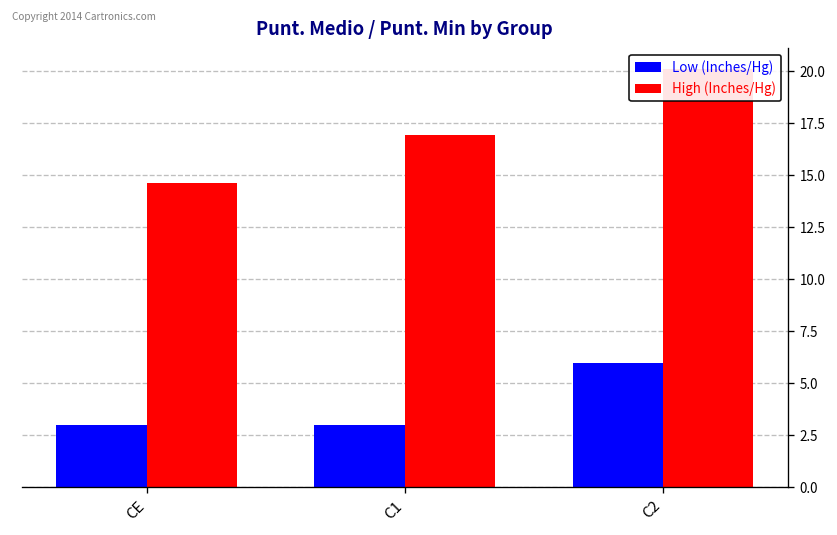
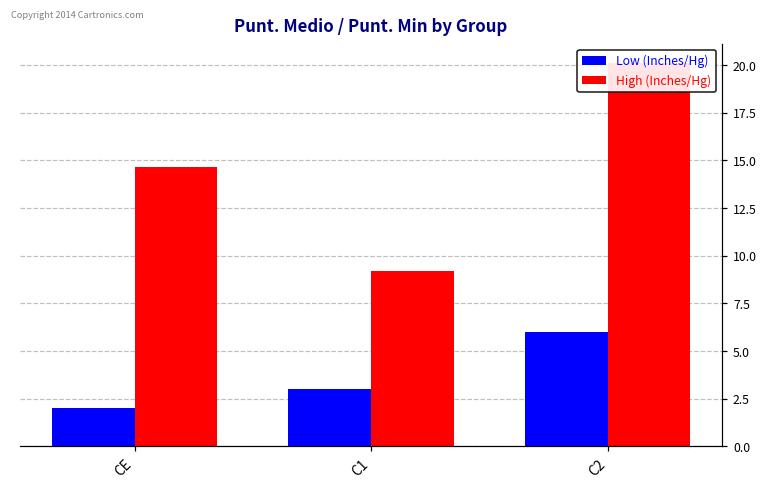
Low (Inches/Hg), CE: 3 -> 2
High (Inches/Hg), C1: 17.0 -> 9.2
